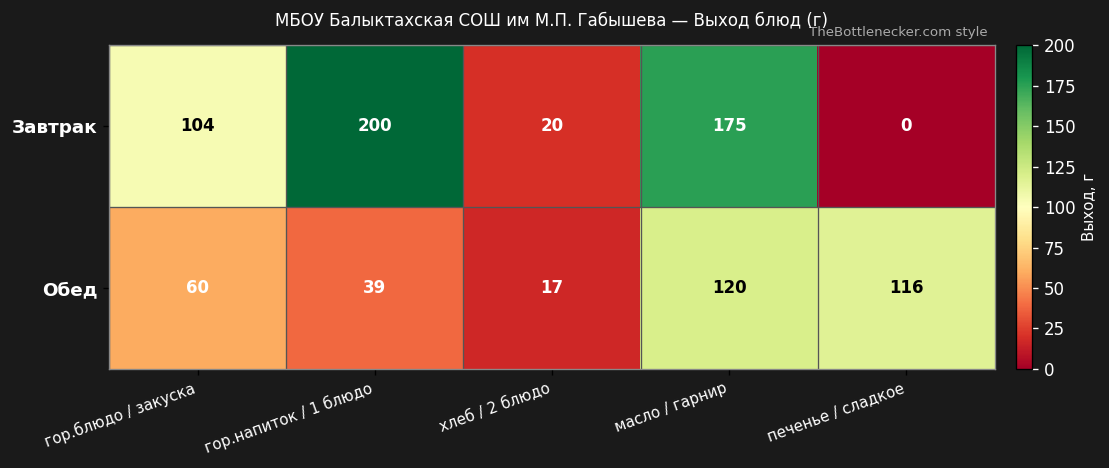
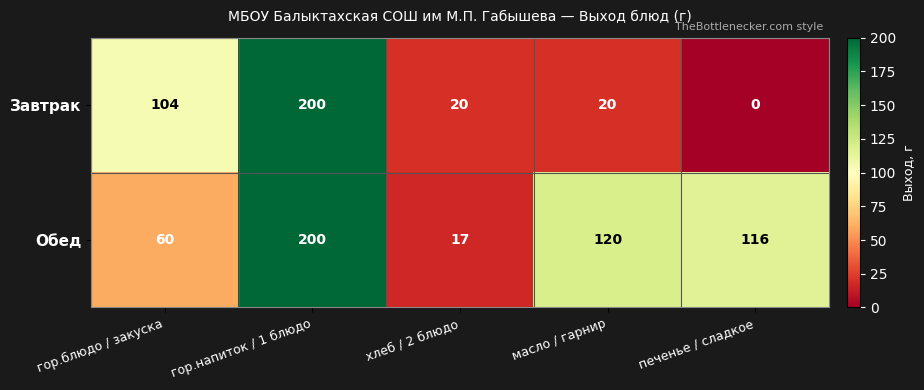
Завтрак, масло / гарнир: 175 -> 20
Обед, гор.напиток / 1 блюдо: 39 -> 200
